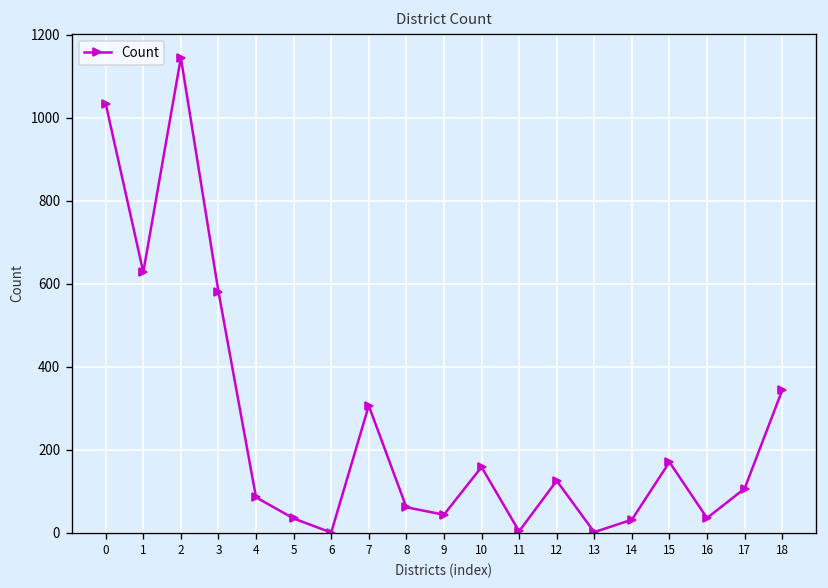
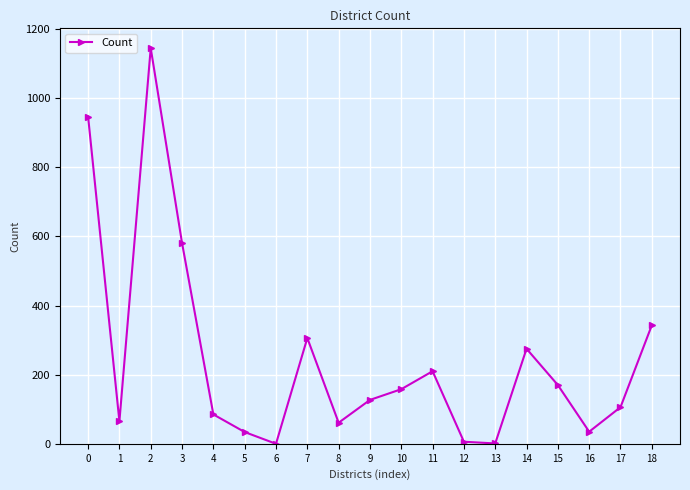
0: 1030 -> 950
1: 630 -> 70
9: 40 -> 130
11: 0 -> 210
12: 130 -> 10
14: 30 -> 280
